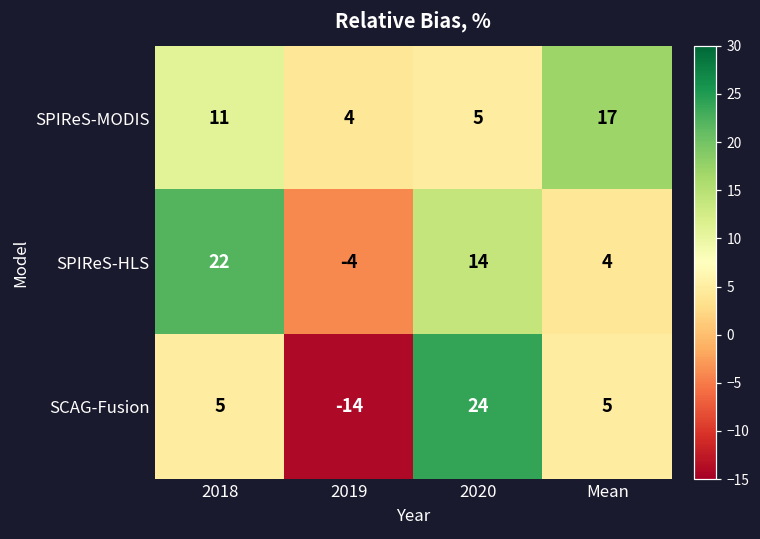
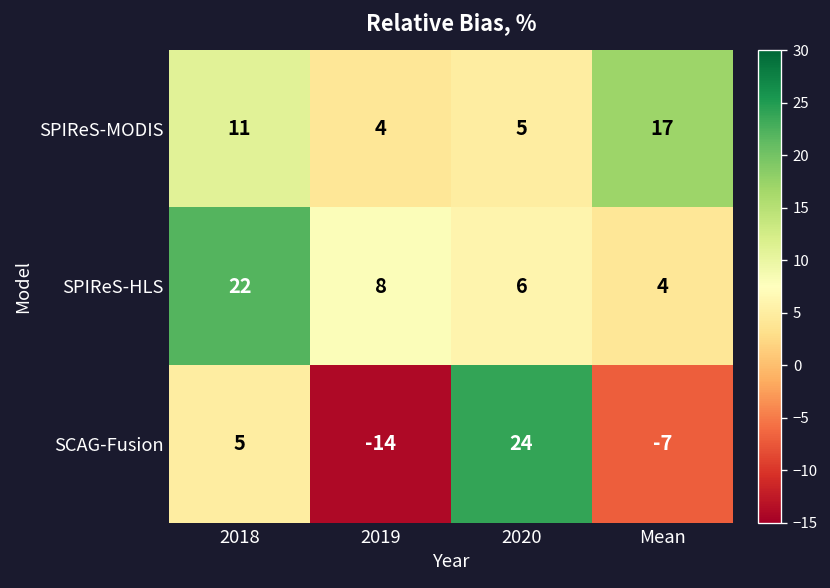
SPIReS-HLS, 2019: -4 -> 8
SPIReS-HLS, 2020: 14 -> 6
SCAG-Fusion, Mean: 5 -> -7
